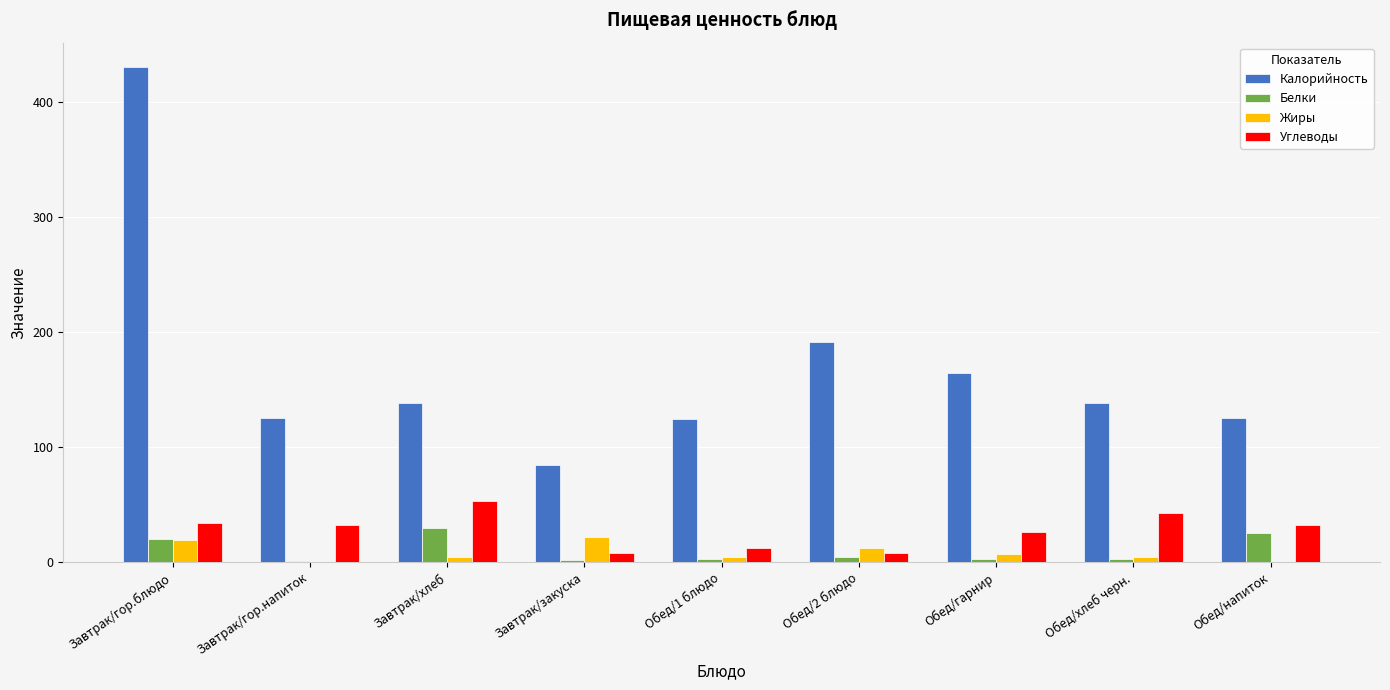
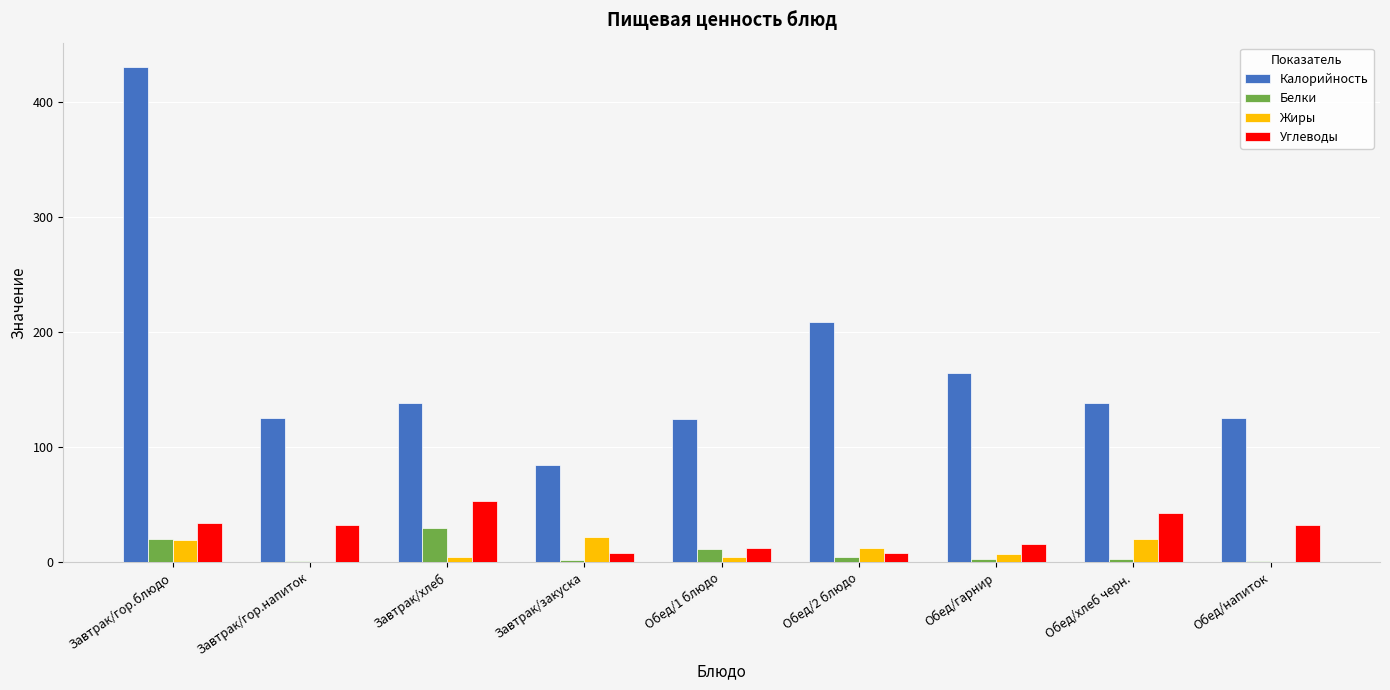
Белки, Обед/1 блюдо: 3 -> 11
Калорийность, Обед/2 блюдо: 191 -> 209
Углеводы, Обед/гарнир: 26 -> 16
Жиры, Обед/хлеб черн.: 4 -> 20
Белки, Обед/напиток: 25 -> 1
